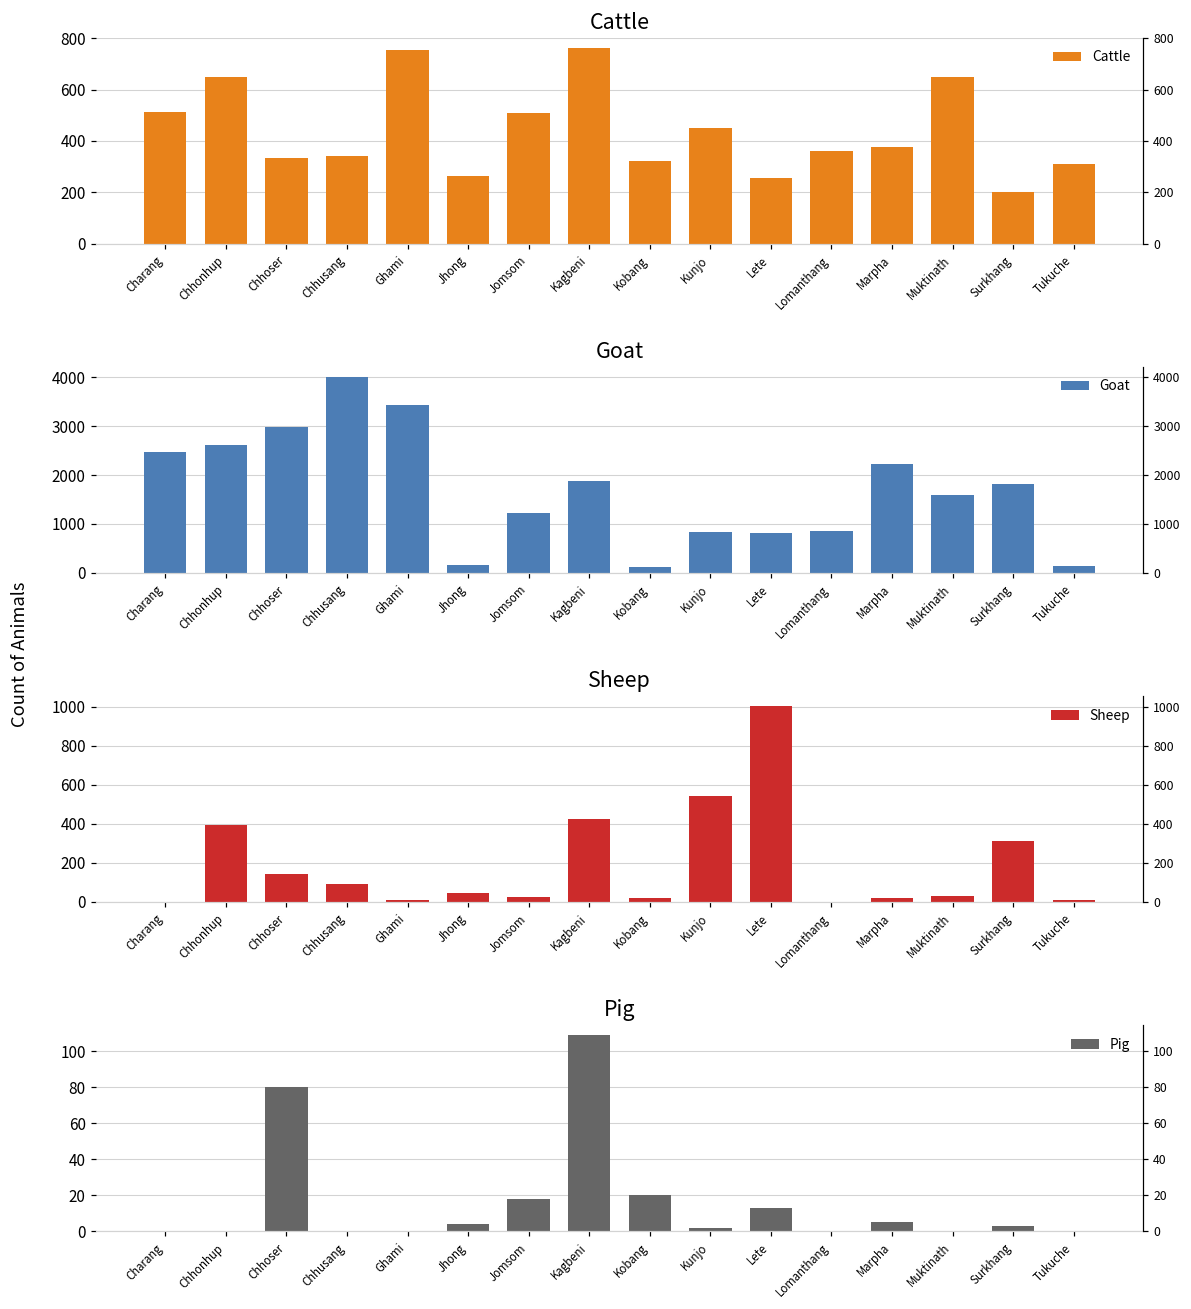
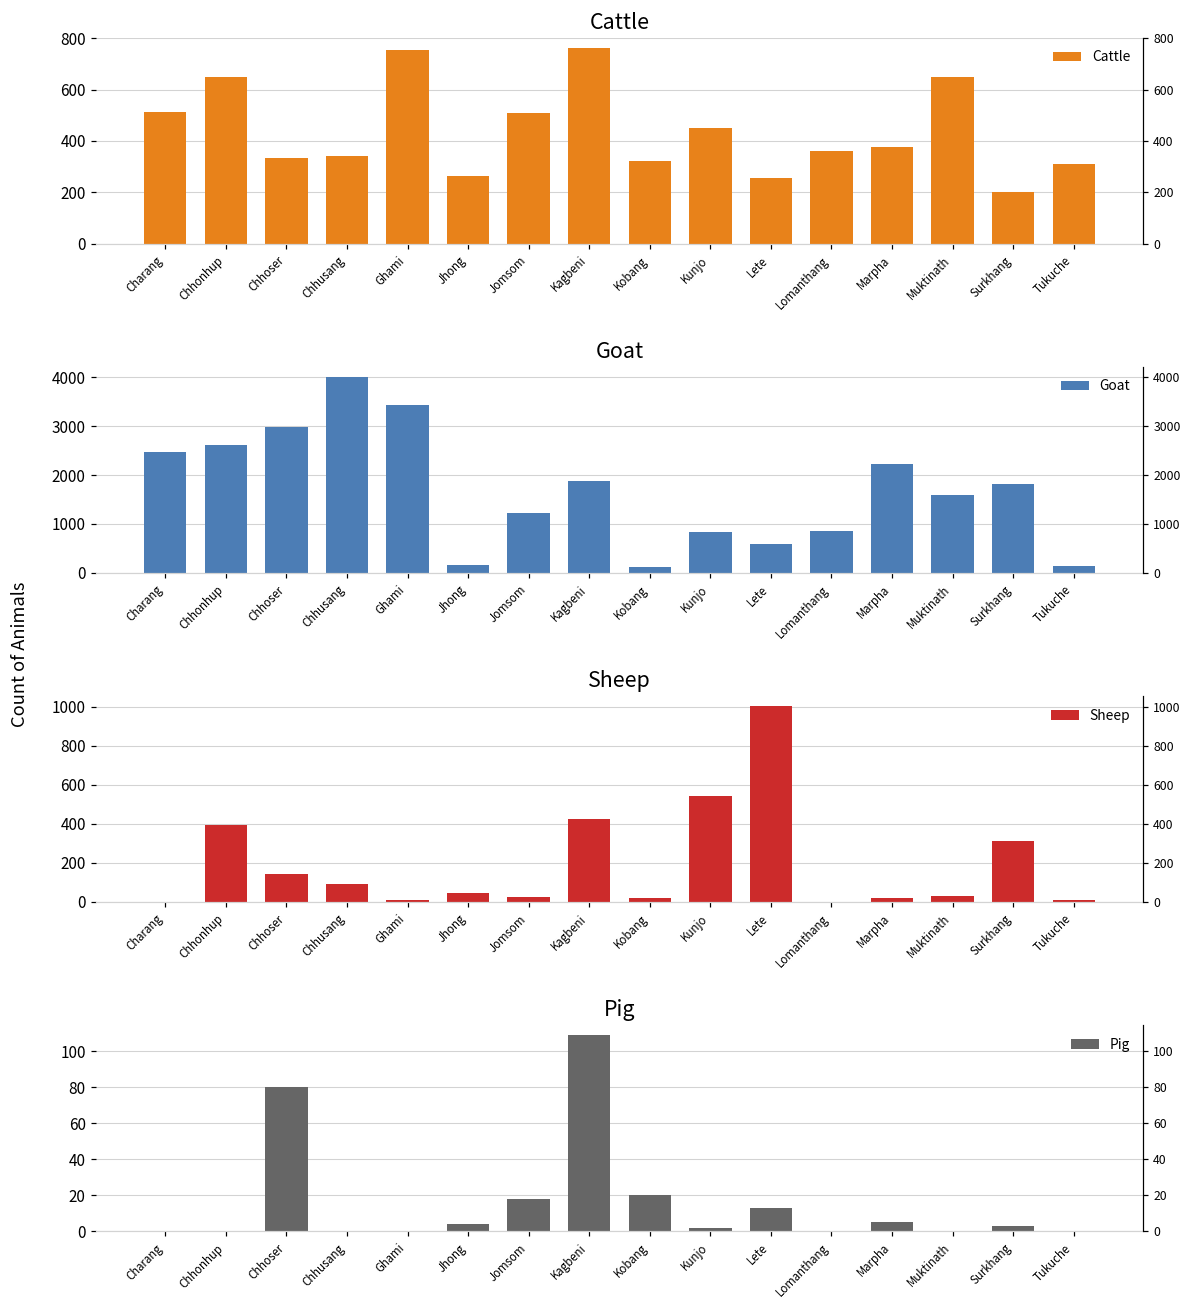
Goat, Lete: 800 -> 600
